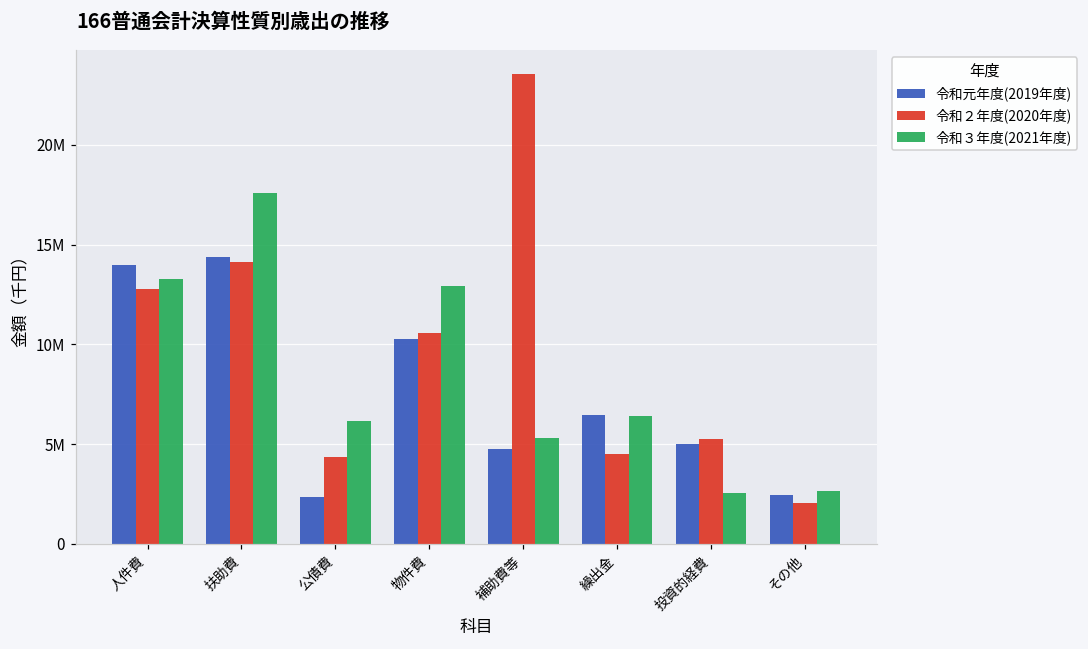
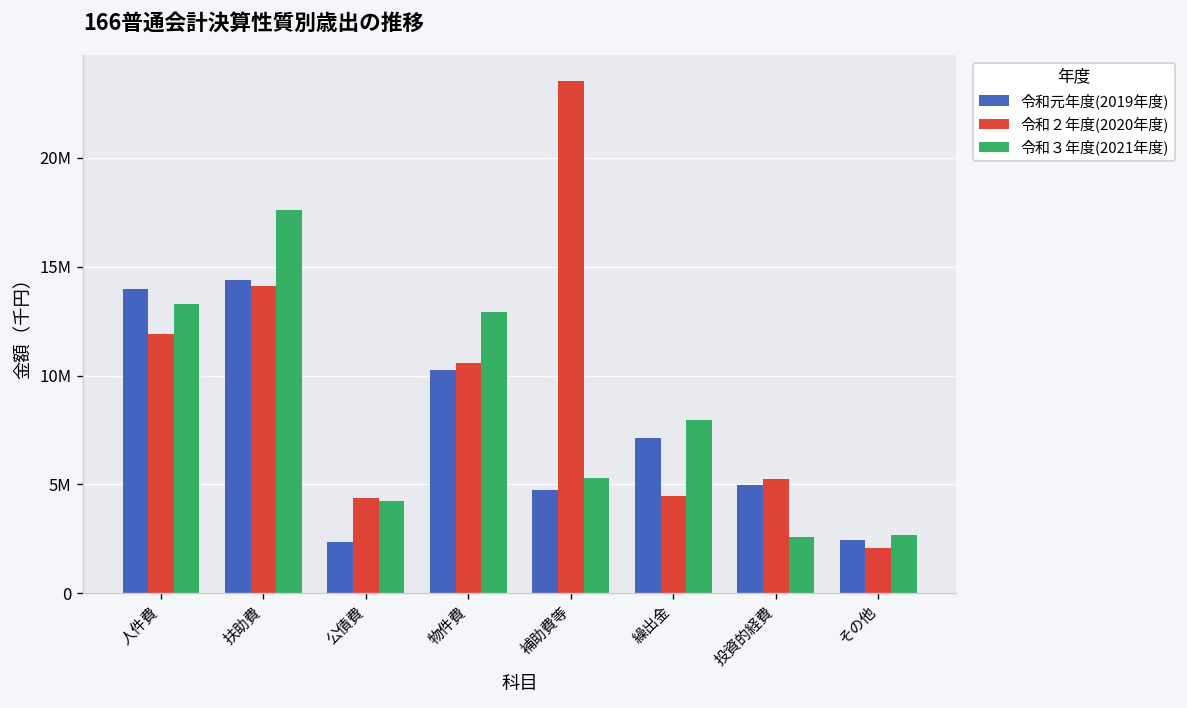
令和２年度(2020年度), 人件費: 12800000 -> 11900000
令和３年度(2021年度), 公債費: 6100000 -> 4200000
令和元年度(2019年度), 繰出金: 6500000 -> 7100000
令和３年度(2021年度), 繰出金: 6400000 -> 7900000
